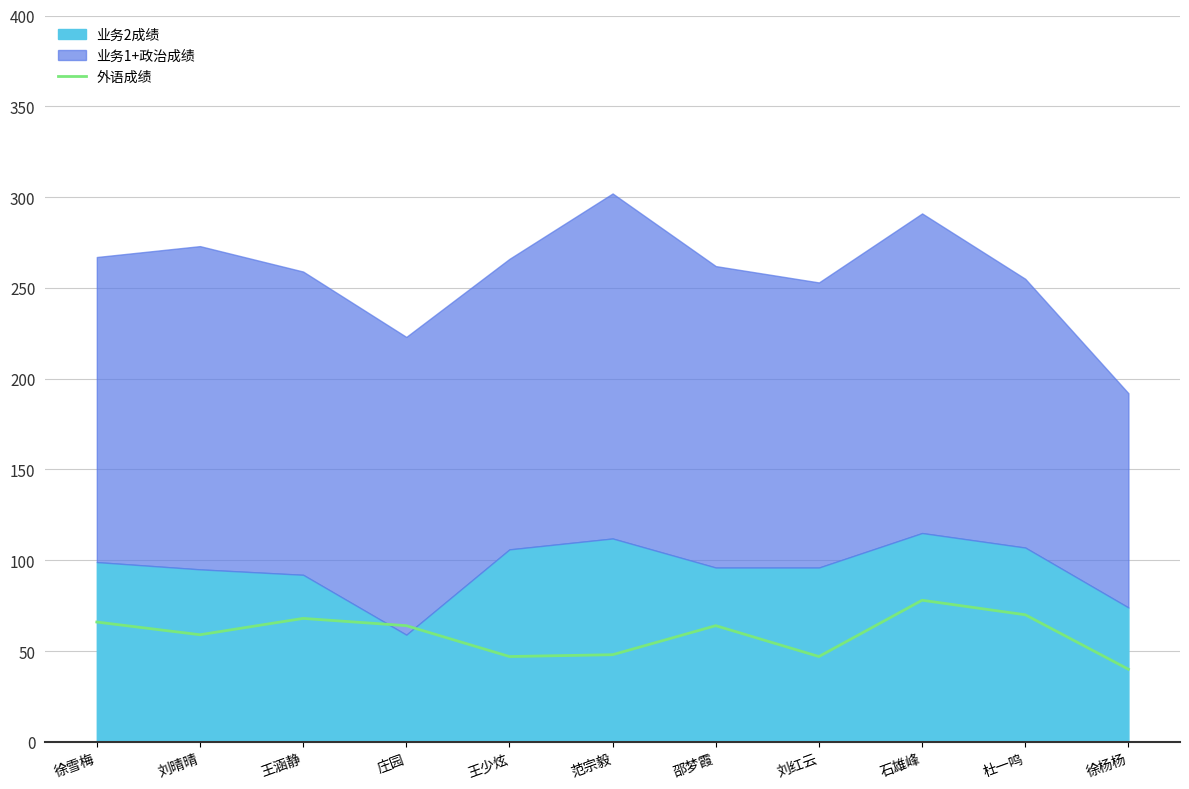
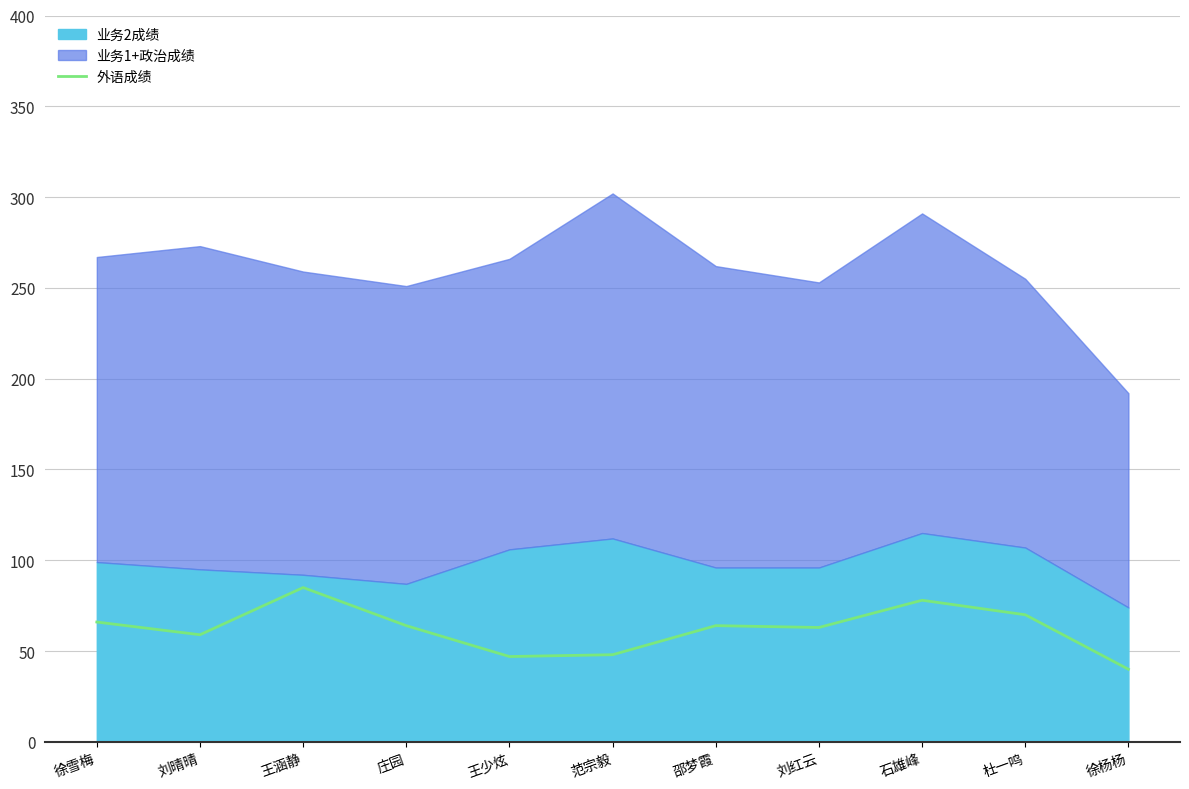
外语成绩, 王涵静: 68 -> 85
业务2成绩, 庄园: 59 -> 87
外语成绩, 刘红云: 47 -> 63
